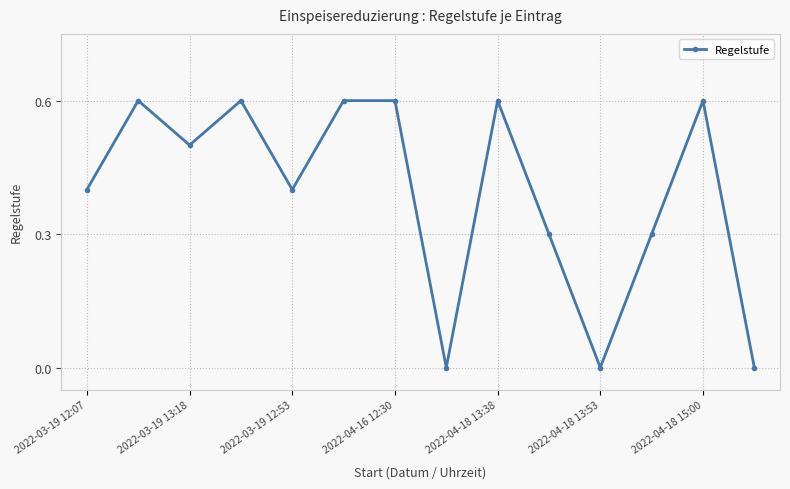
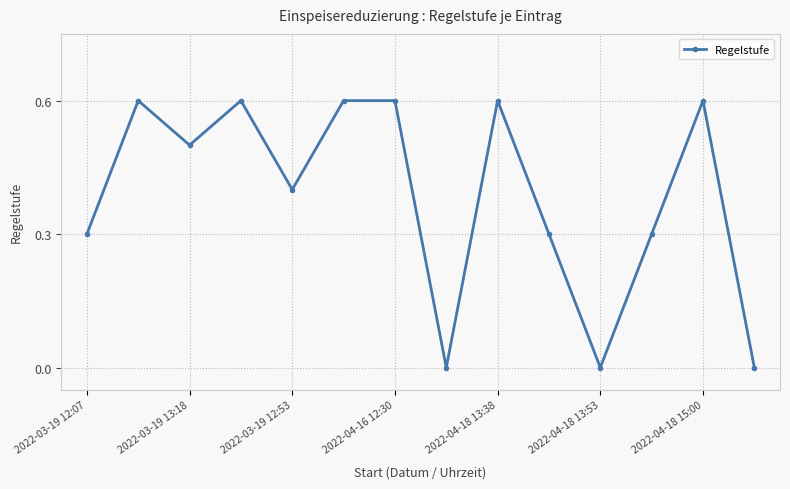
2022-03-19 12:07: 0.4 -> 0.3
